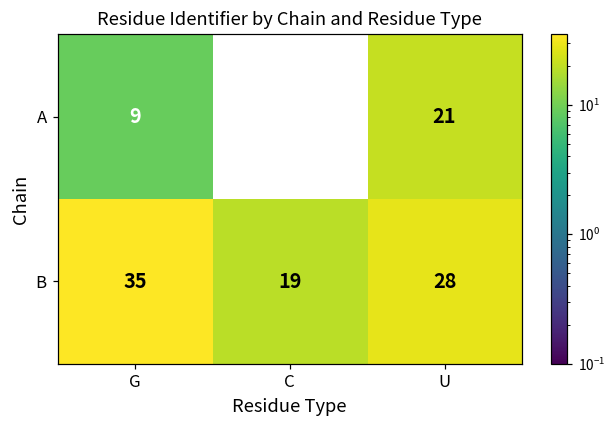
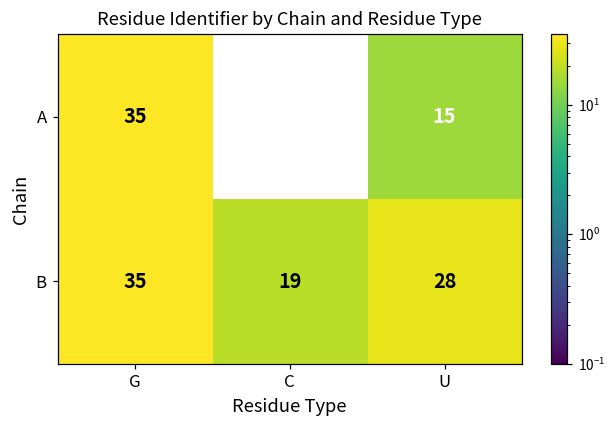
A, G: 9 -> 35
A, U: 21 -> 15
